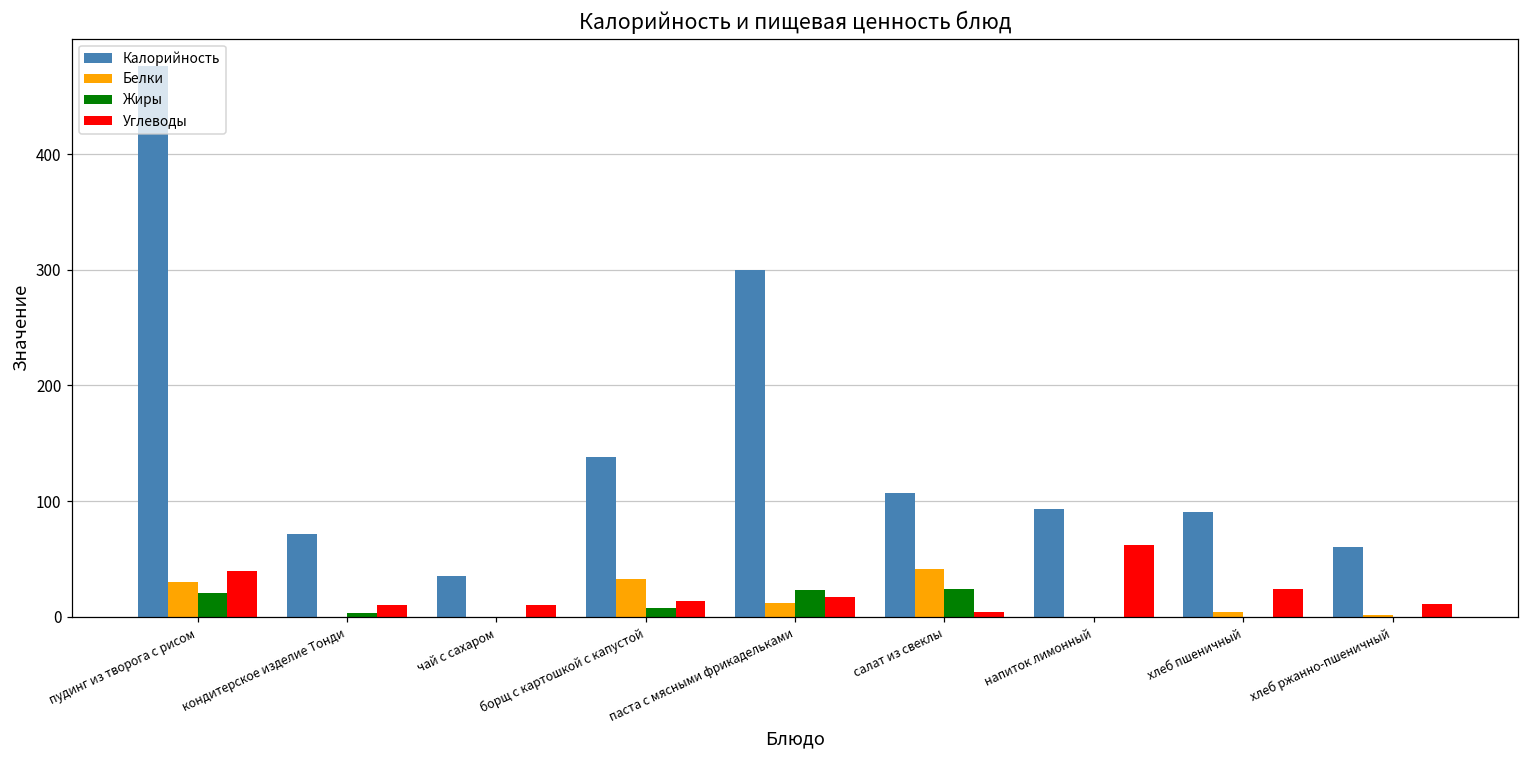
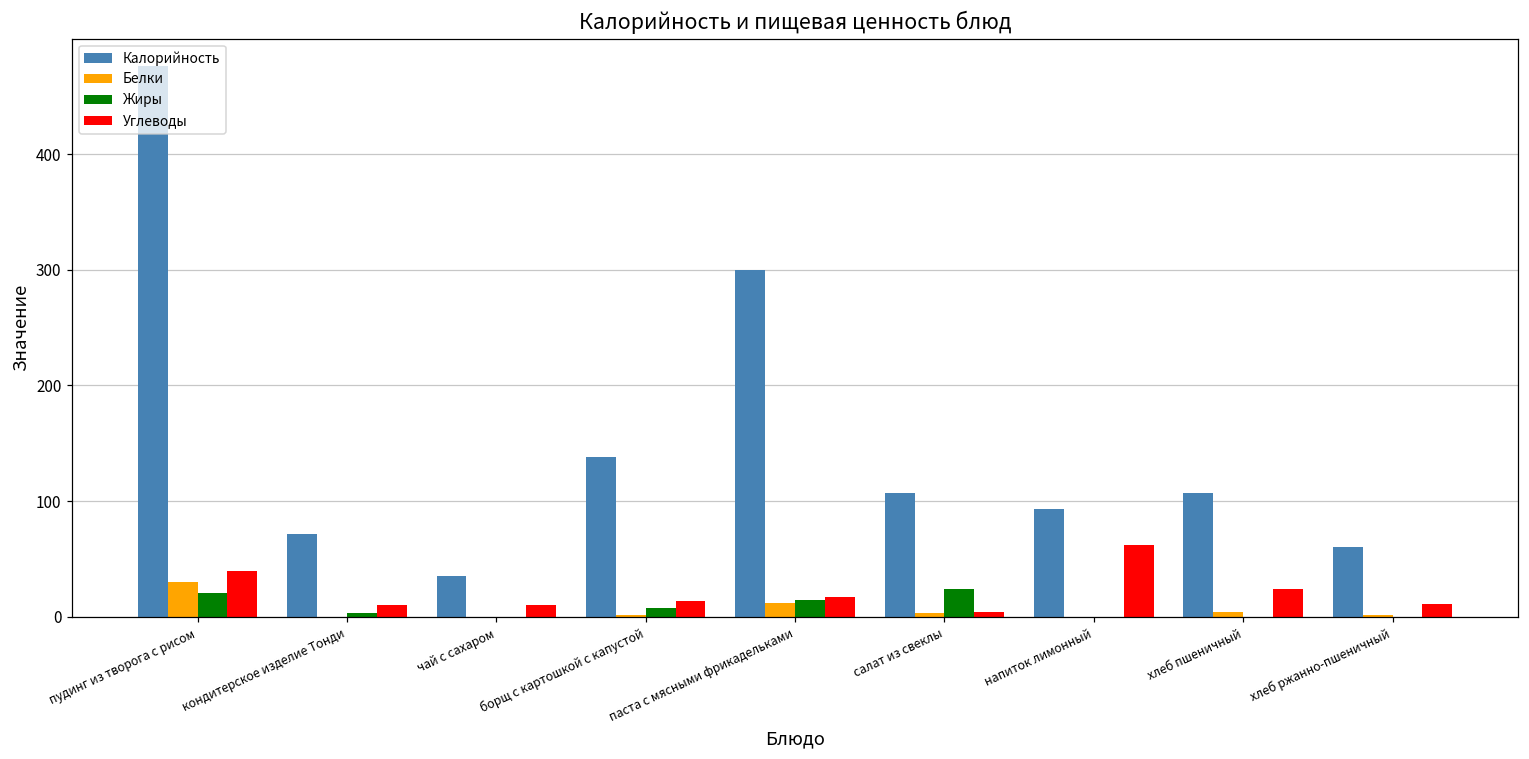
Белки, борщ с картошкой с капустой: 33 -> 2
Жиры, паста с мясными фрикадельками: 23 -> 15
Белки, салат из свеклы: 41 -> 3
Калорийность, хлеб пшеничный: 91 -> 107
